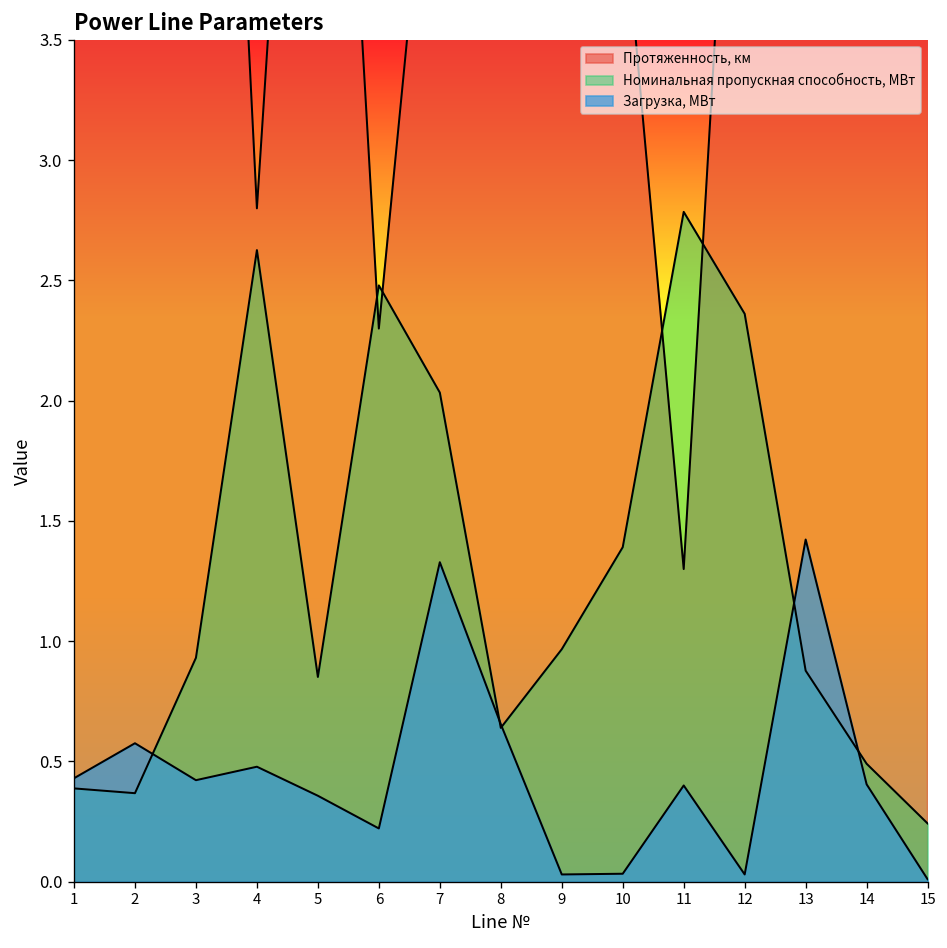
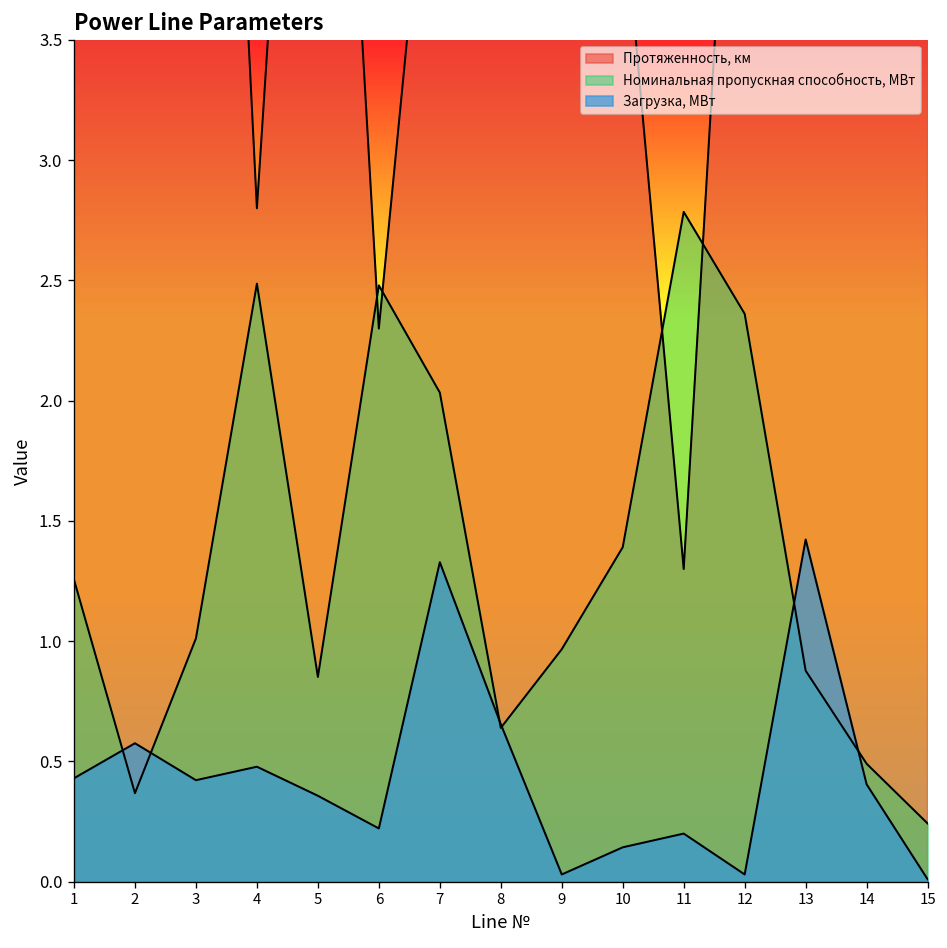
Номинальная пропускная способность, МВт, 1: 0.39 -> 1.26
Номинальная пропускная способность, МВт, 3: 0.93 -> 1.01
Номинальная пропускная способность, МВт, 4: 2.63 -> 2.49
Загрузка, МВт, 10: 0.03 -> 0.14
Загрузка, МВт, 11: 0.4 -> 0.2
